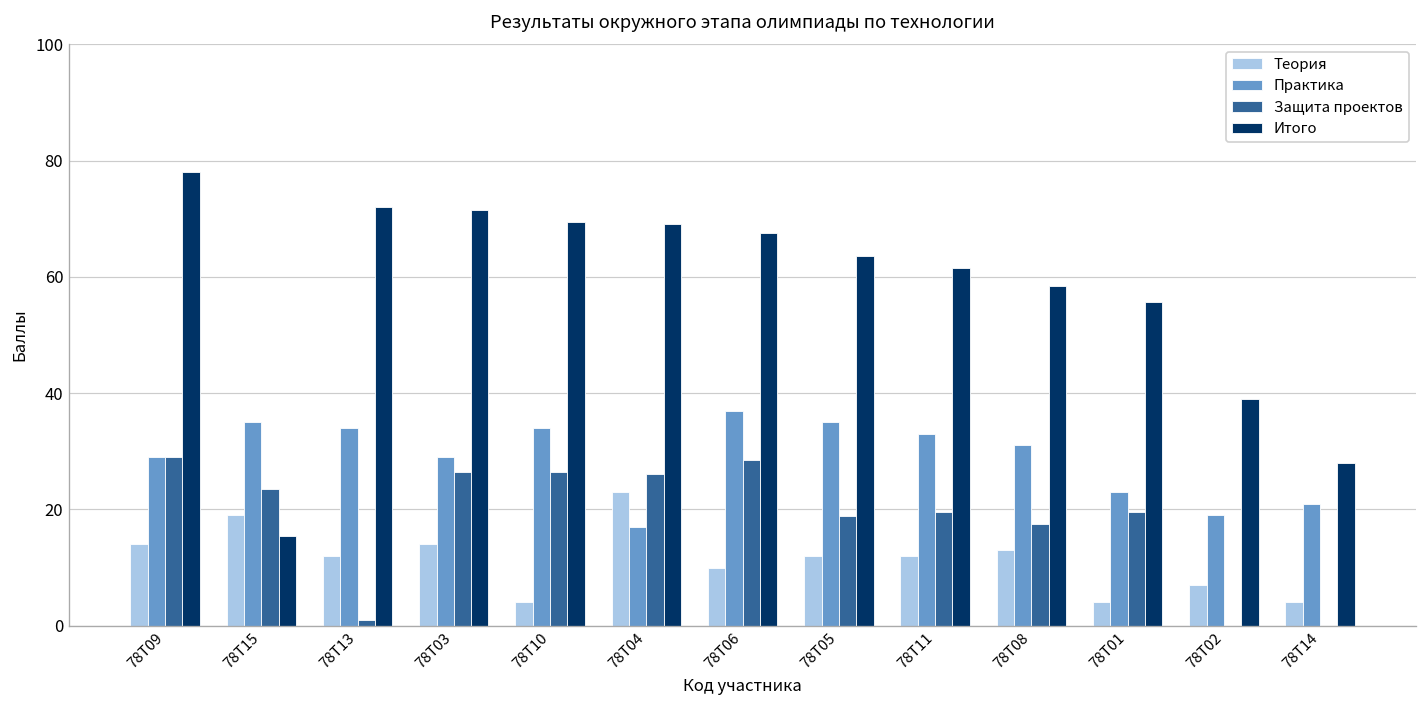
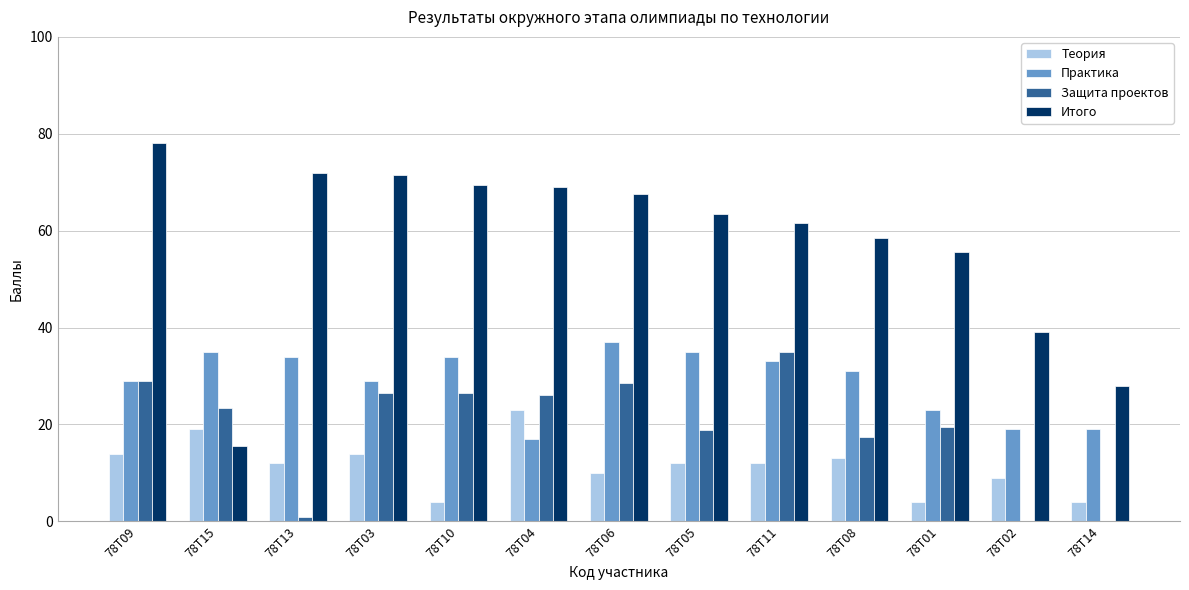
Защита проектов, 78Т11: 20 -> 35
Теория, 78Т02: 7 -> 9
Практика, 78Т14: 21 -> 19
